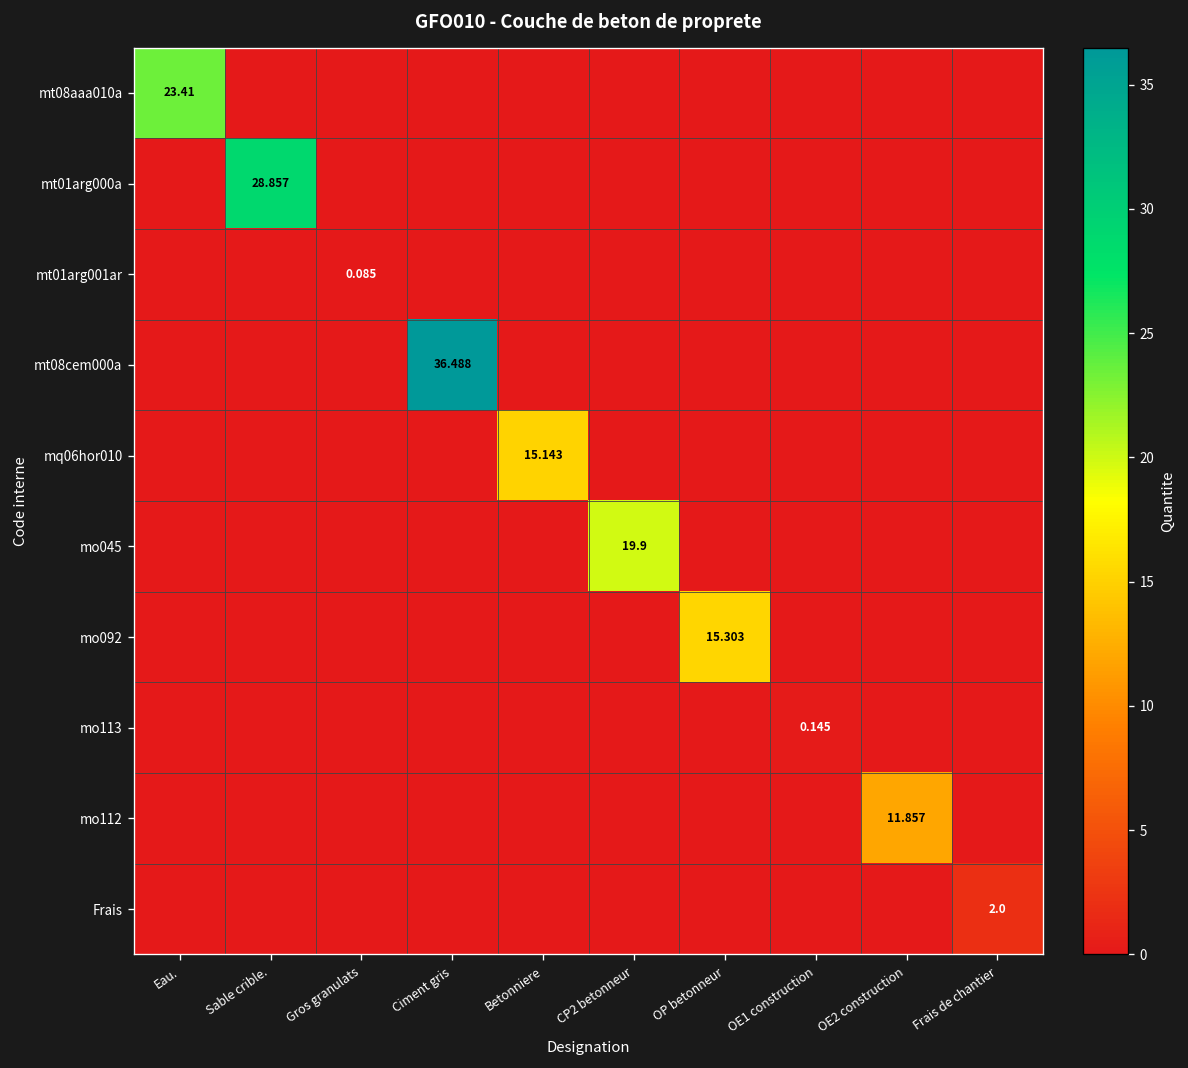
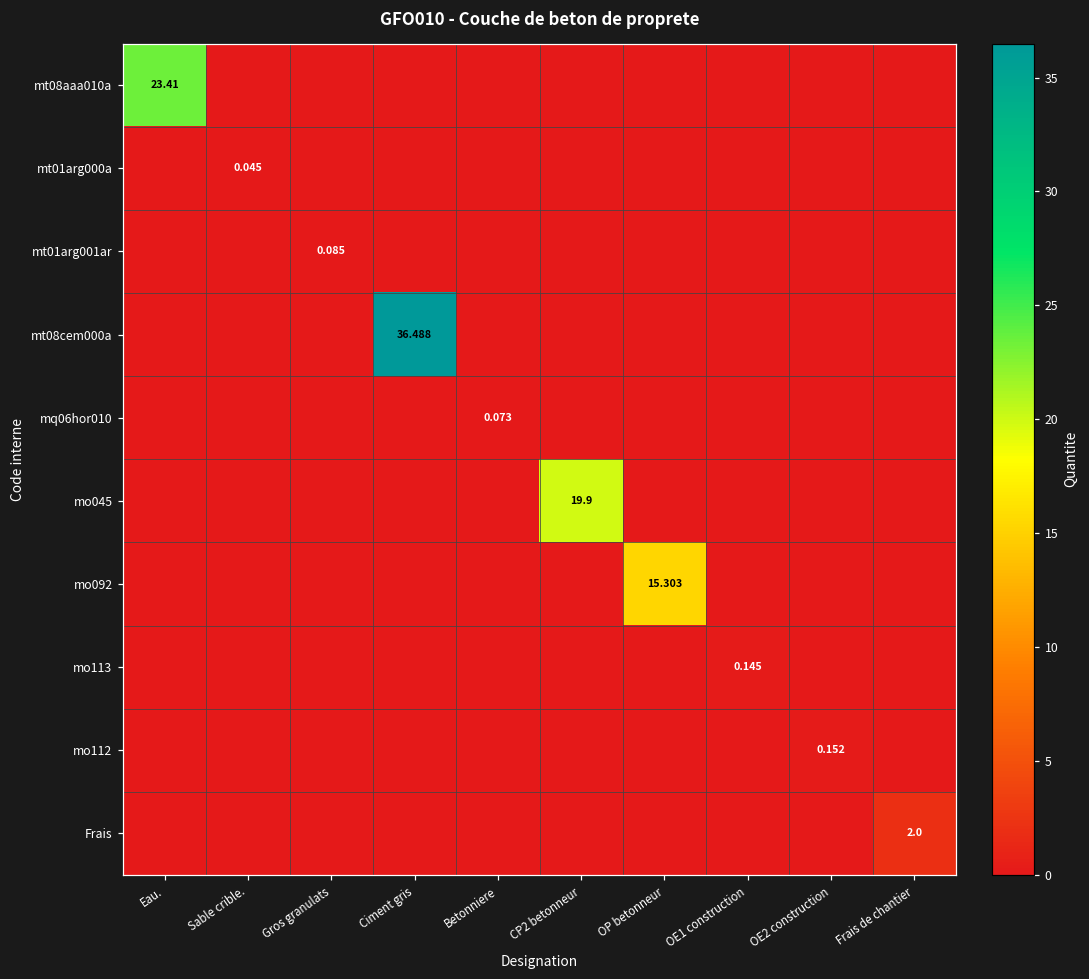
mt01arg000a, Sable crible.: 28.857 -> 0.045
mq06hor010, Betonniere: 15.143 -> 0.073
mo112, OE2 construction: 11.857 -> 0.152
